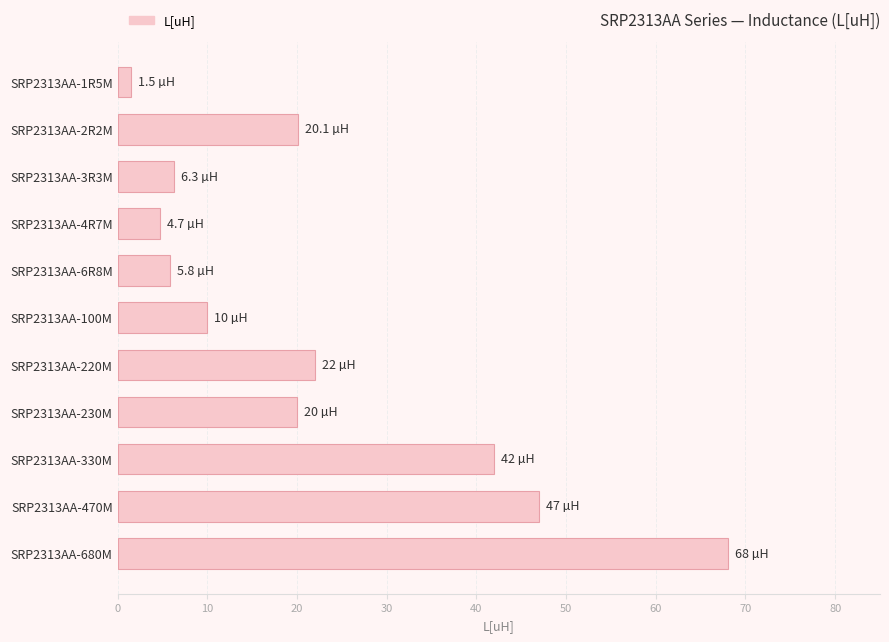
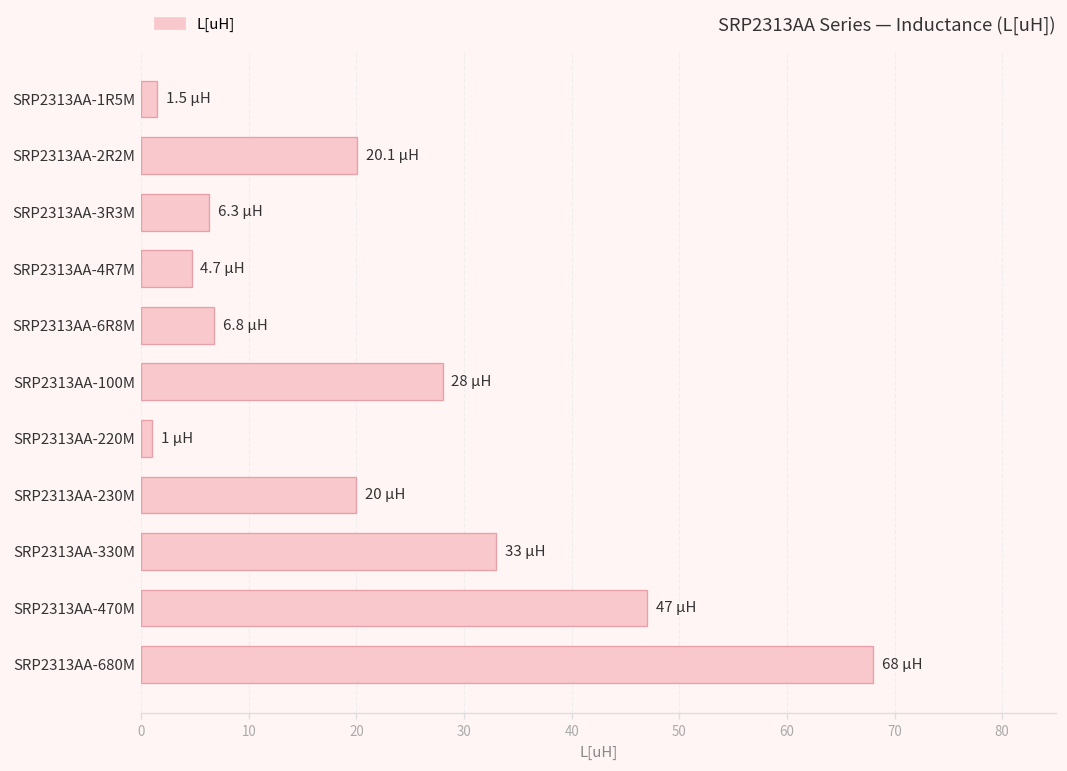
SRP2313AA-6R8M: 5.8 -> 6.8
SRP2313AA-100M: 10 -> 28
SRP2313AA-220M: 22 -> 1
SRP2313AA-330M: 42 -> 33
